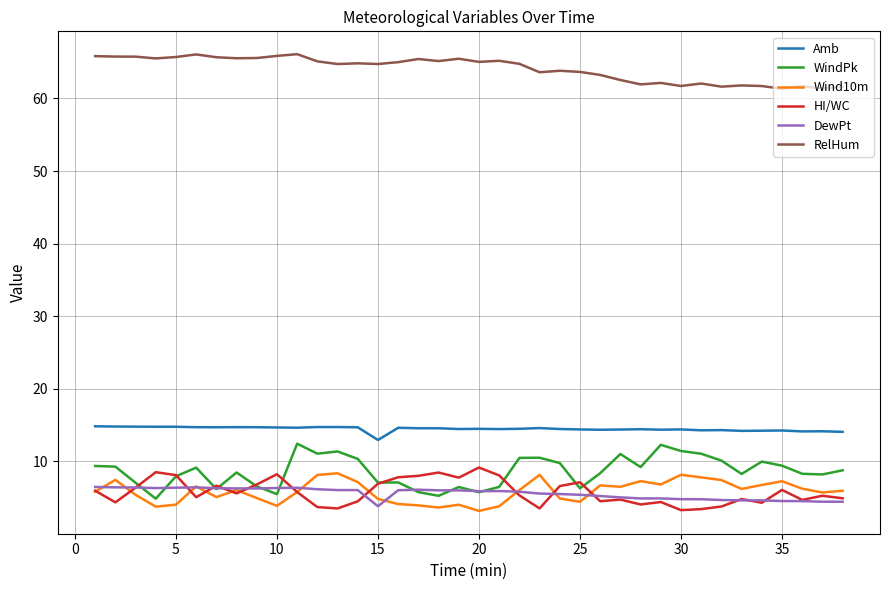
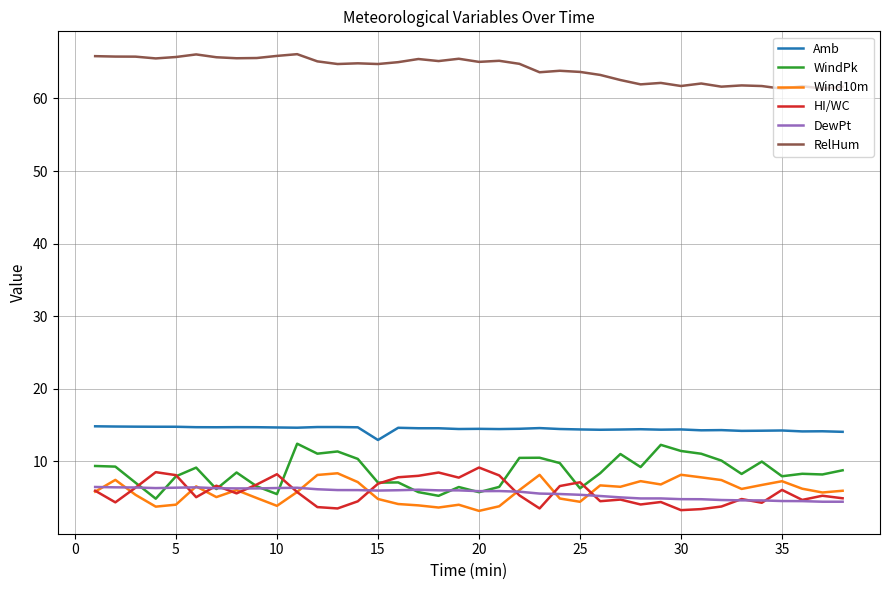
DewPt, 15: 4 -> 6
WindPk, 35: 9 -> 8
